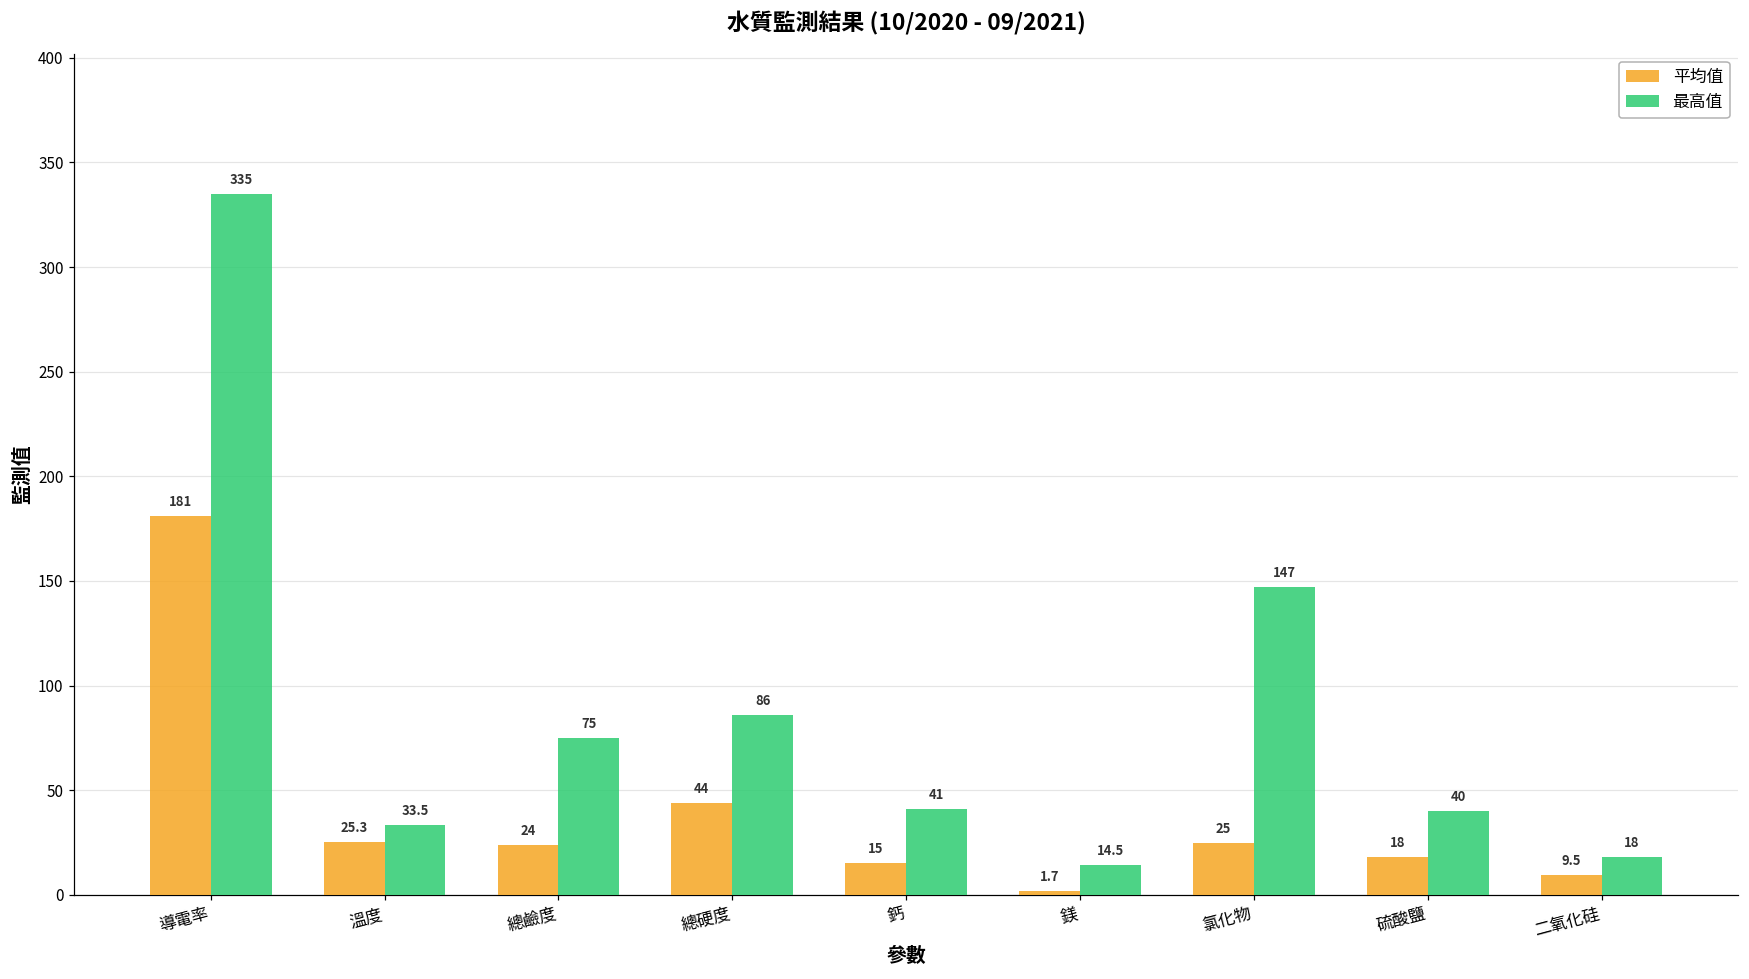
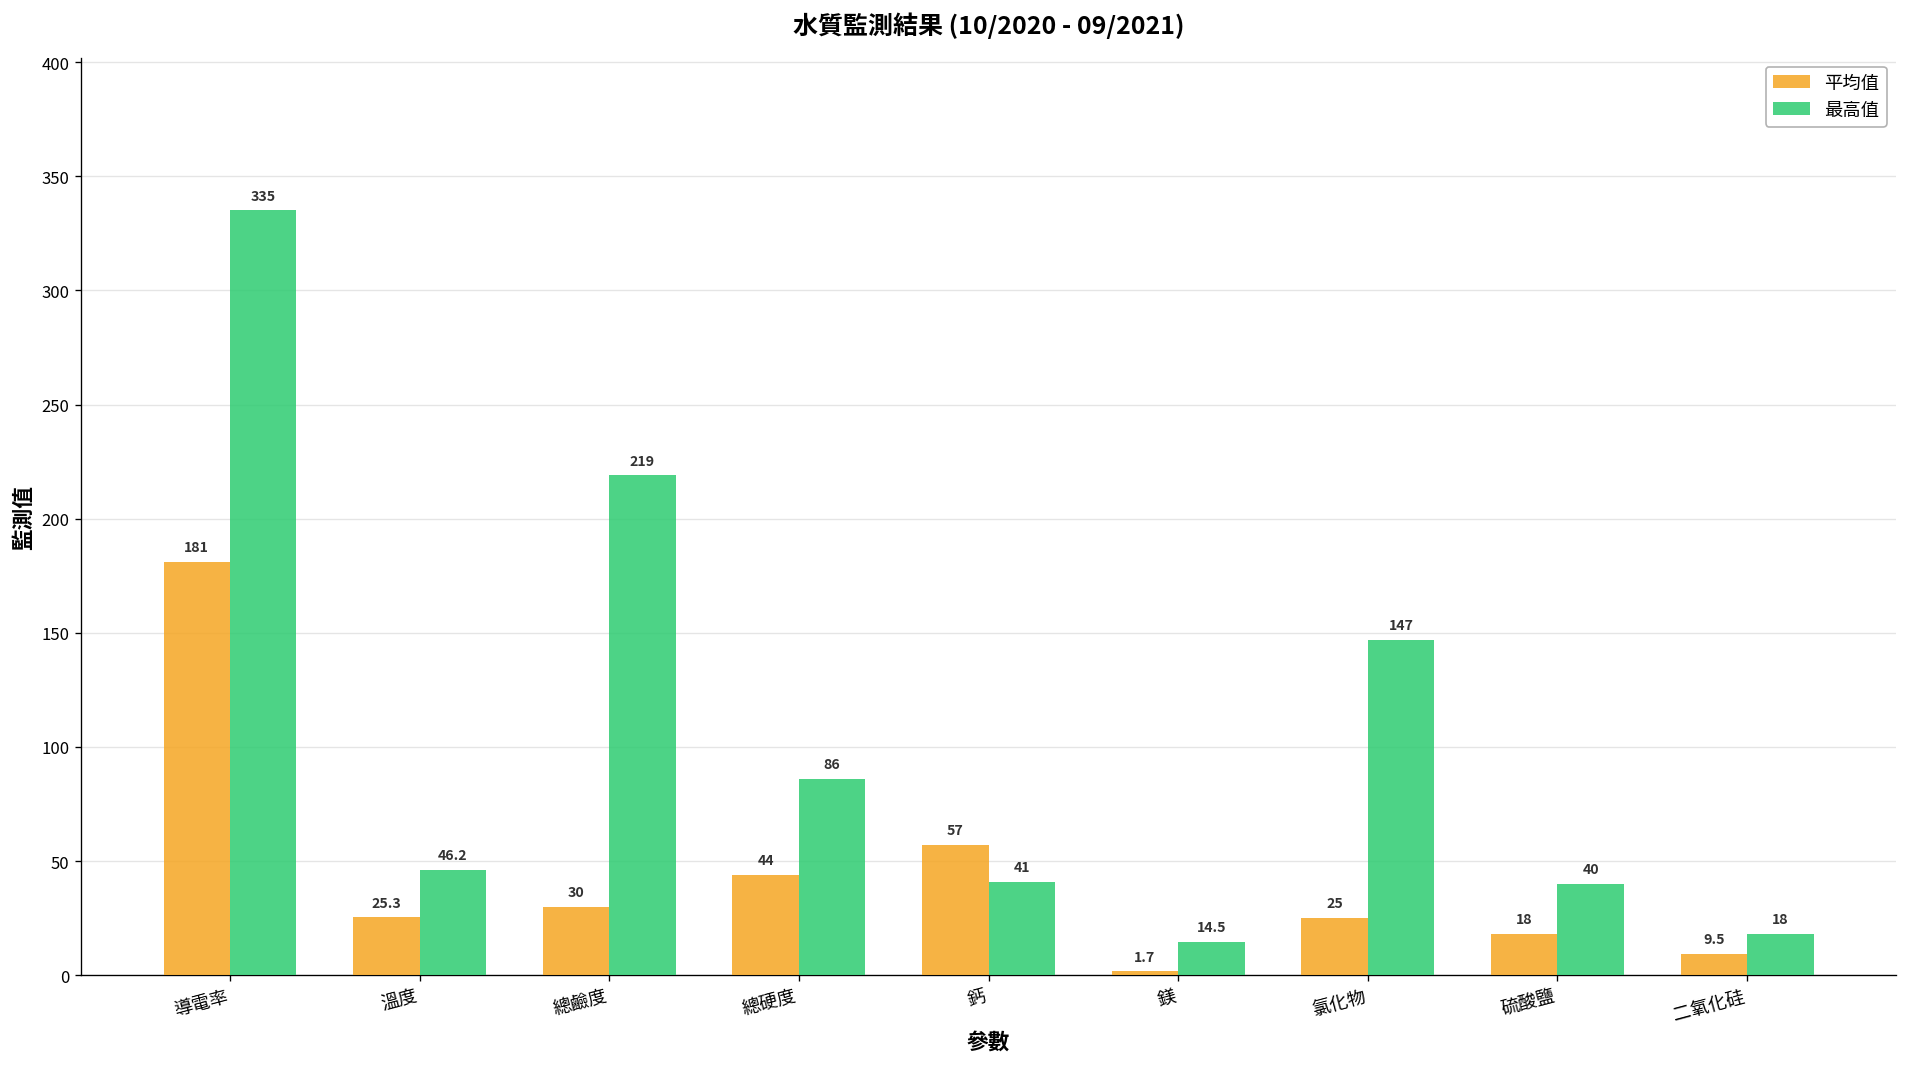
最高值, 溫度: 33.5 -> 46.2
平均值, 總鹼度: 24 -> 30
最高值, 總鹼度: 75 -> 219
平均值, 鈣: 15 -> 57
